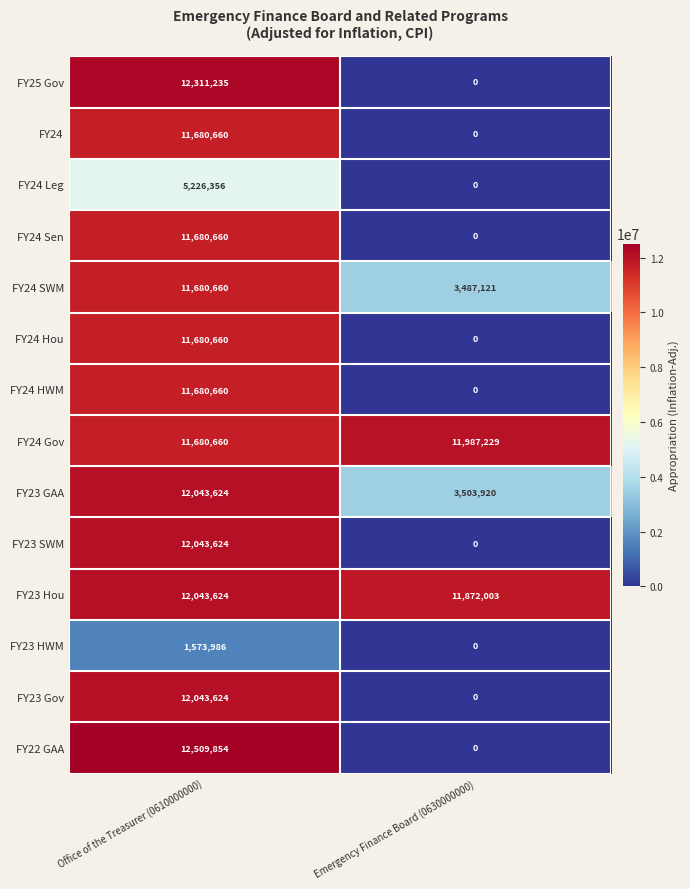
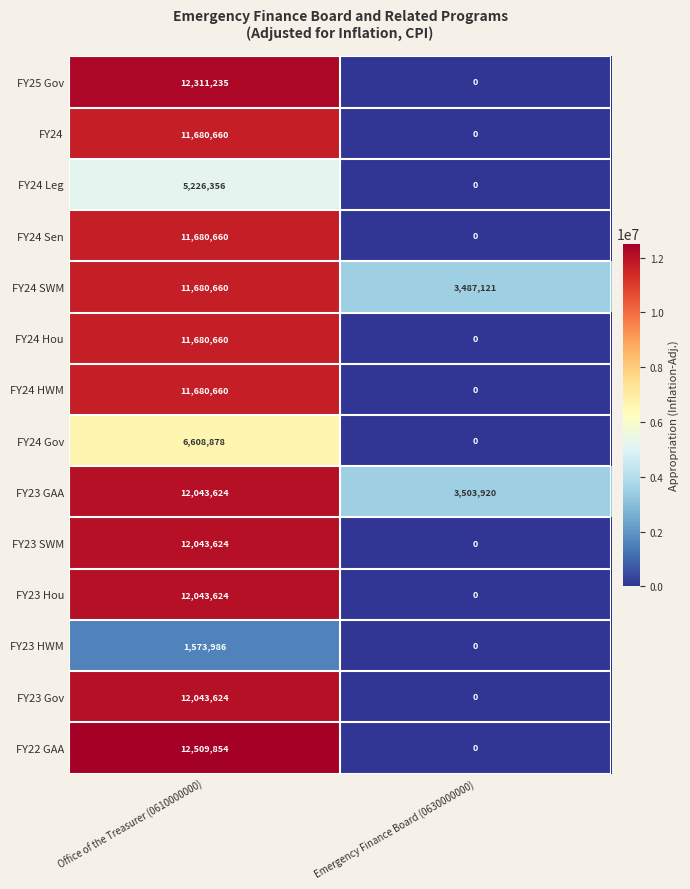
FY24 Gov, Office of the Treasurer (0610000000): 11,680,660 -> 6,608,878
FY24 Gov, Emergency Finance Board (0630000000): 11,987,229 -> 0
FY23 Hou, Emergency Finance Board (0630000000): 11,872,003 -> 0
